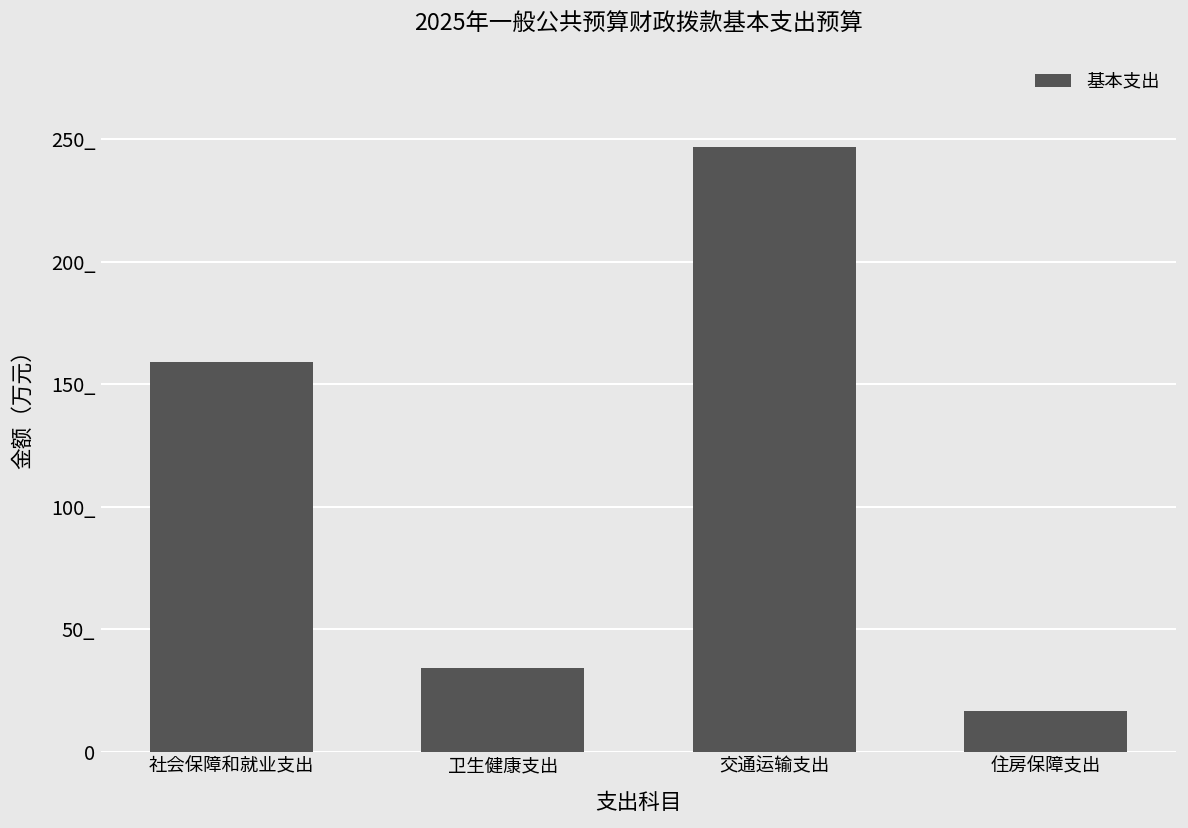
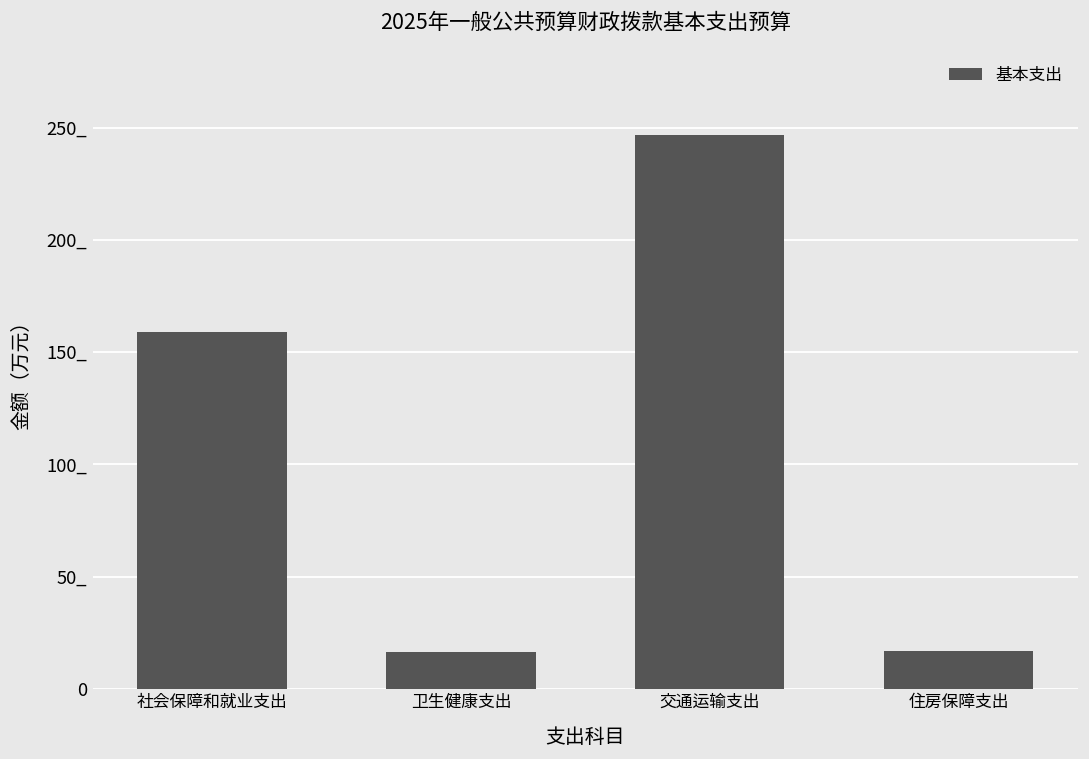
卫生健康支出: 34_ -> 17_
